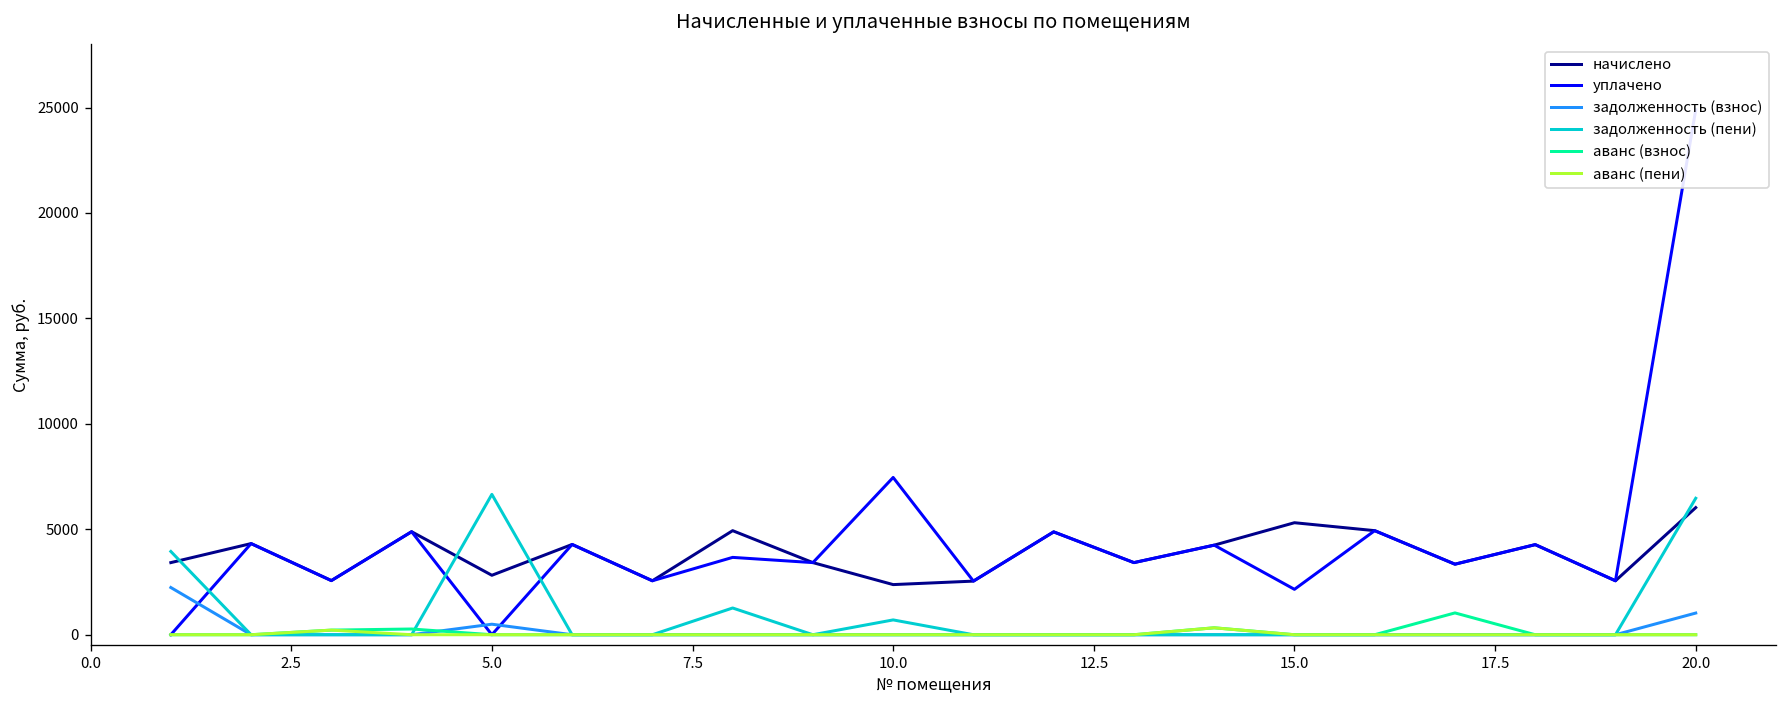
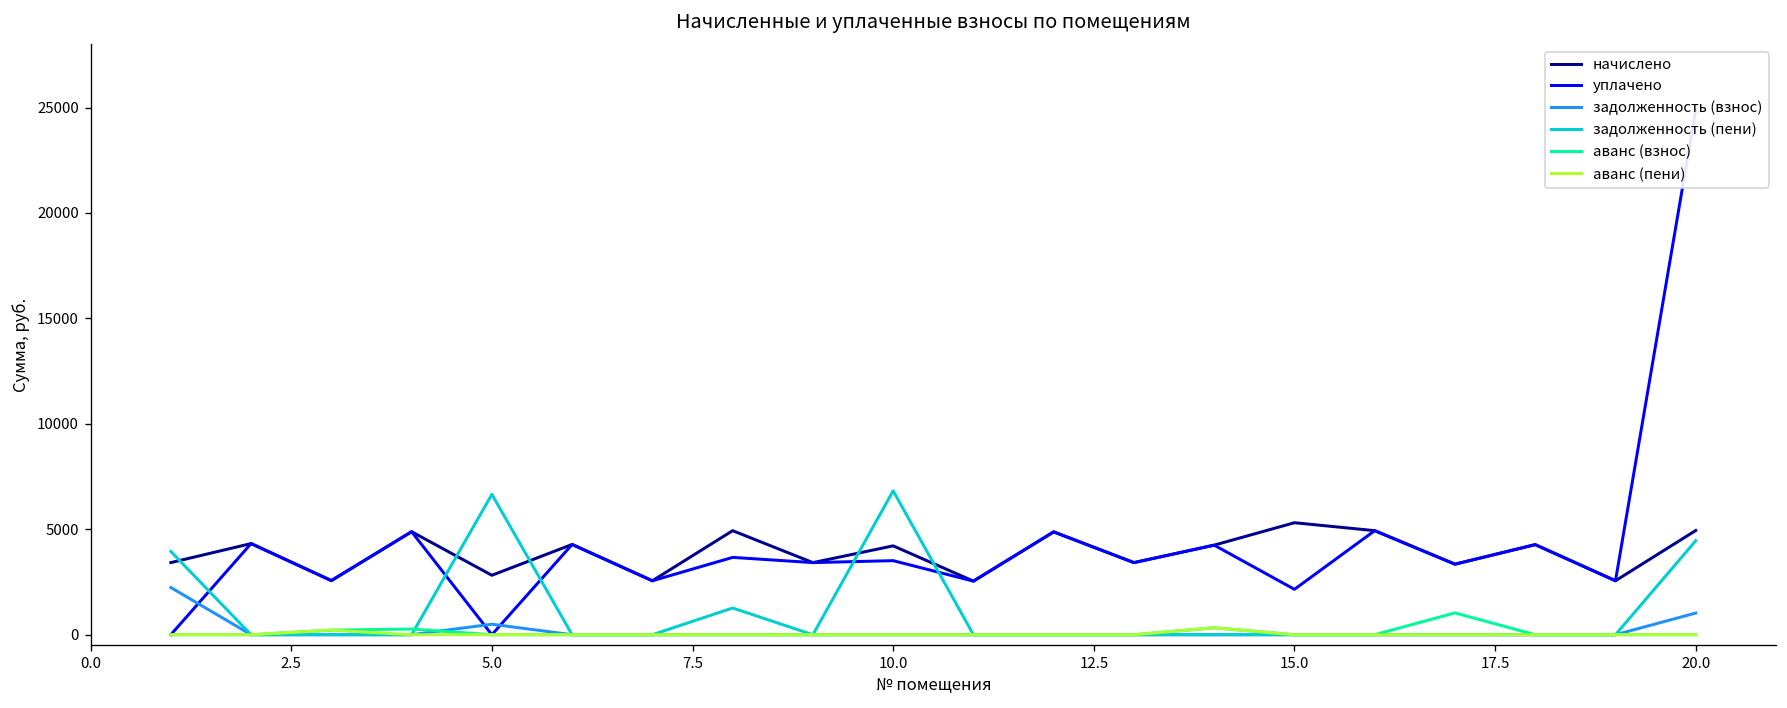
начислено, 10.0: 2400 -> 4200
уплачено, 10.0: 7500 -> 3500
задолженность (пени), 10.0: 700 -> 6800
начислено, 20.0: 6000 -> 4900
задолженность (пени), 20.0: 6500 -> 4500
